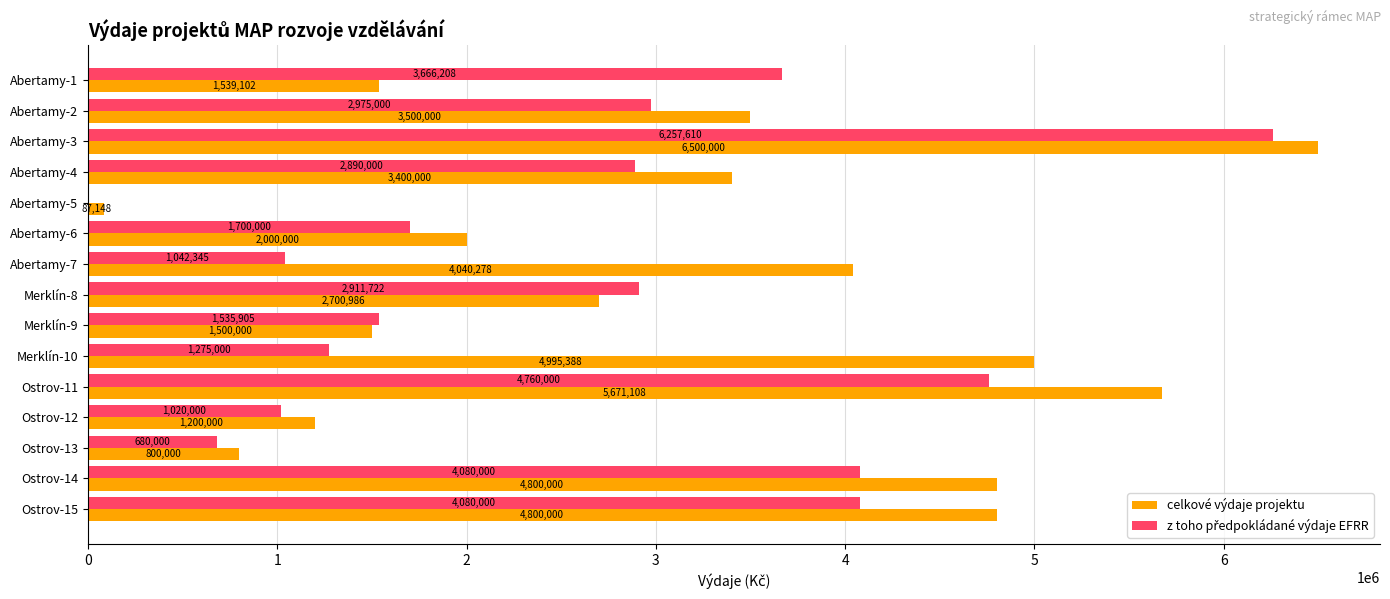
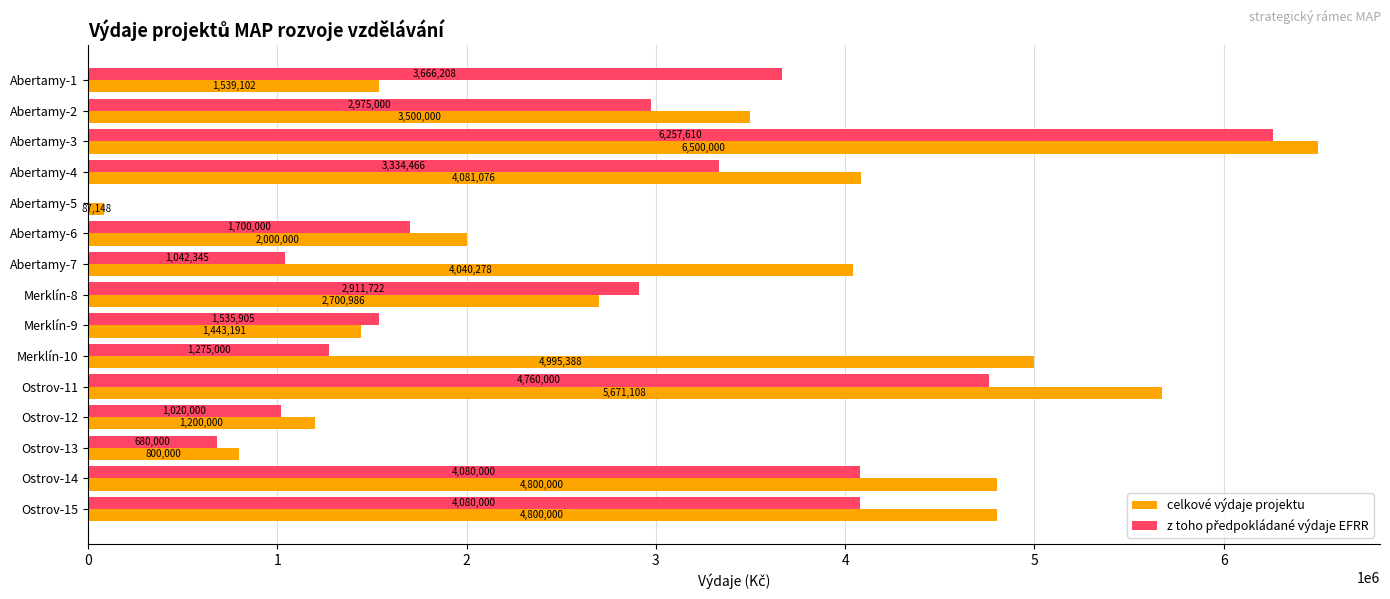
z toho předpokládané výdaje EFRR, Abertamy-4: 2,890,000 -> 3,334,466
celkové výdaje projektu, Abertamy-4: 3,400,000 -> 4,081,076
celkové výdaje projektu, Merklín-9: 1,500,000 -> 1,443,191
